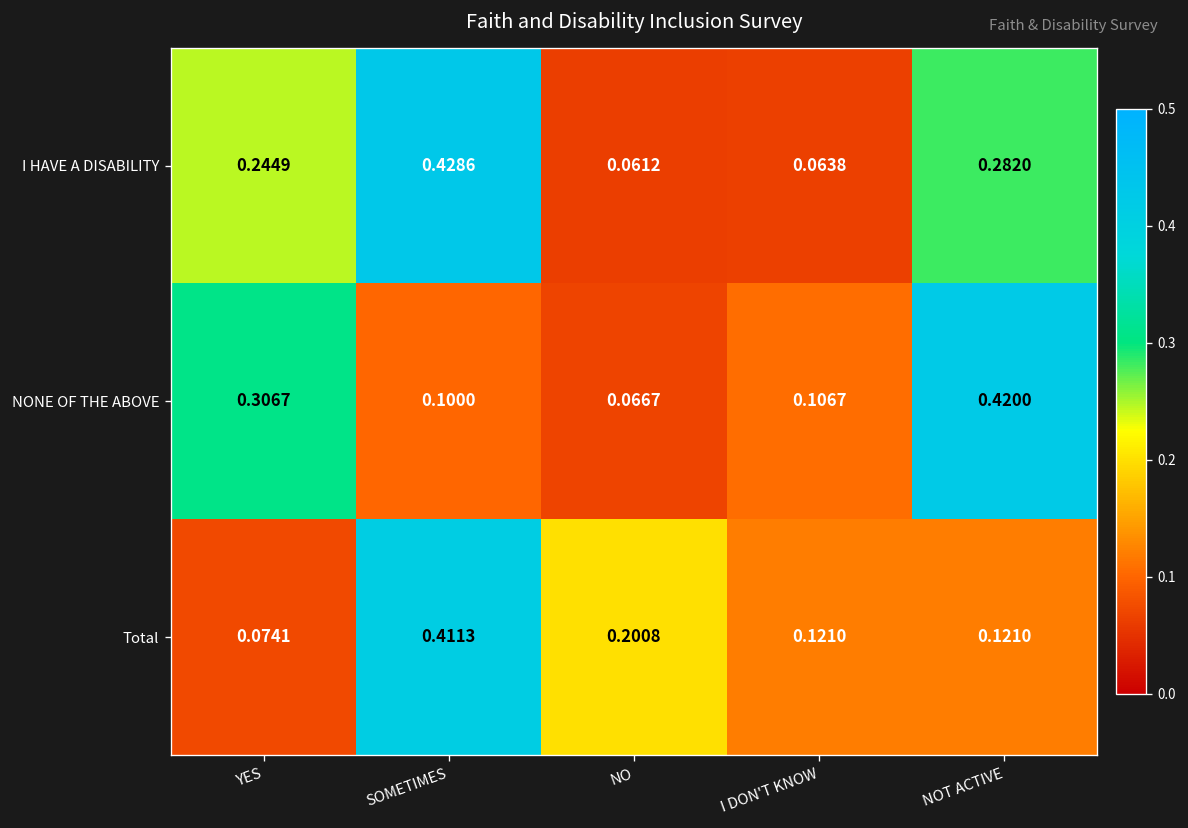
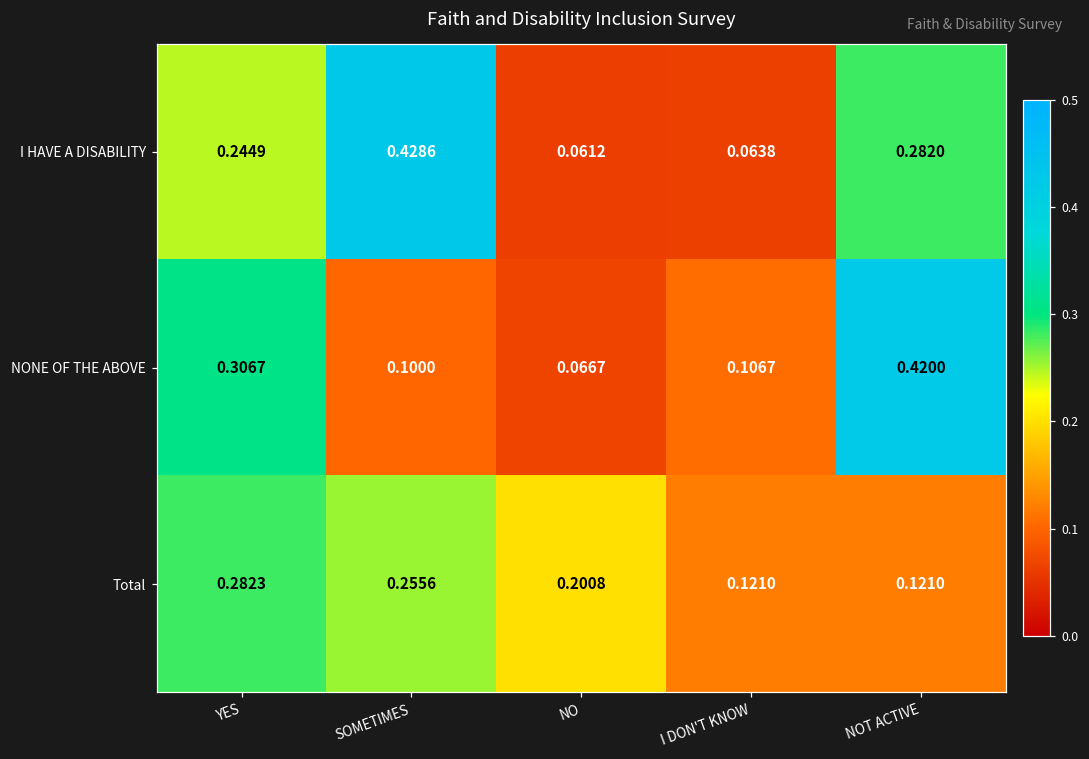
Total, YES: 0.0741 -> 0.2823
Total, SOMETIMES: 0.4113 -> 0.2556
